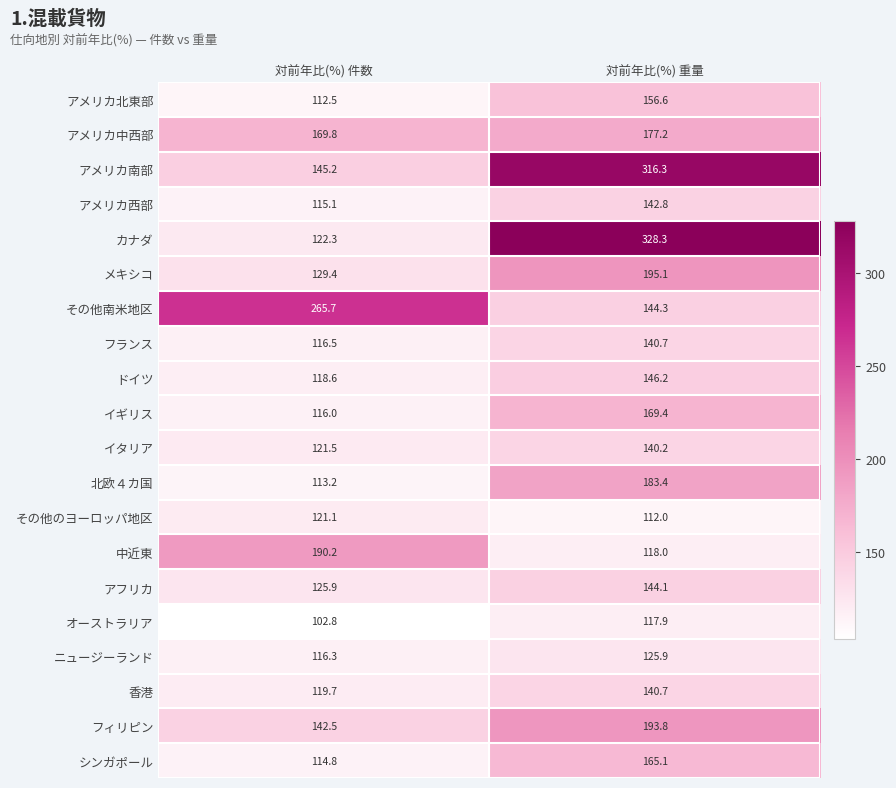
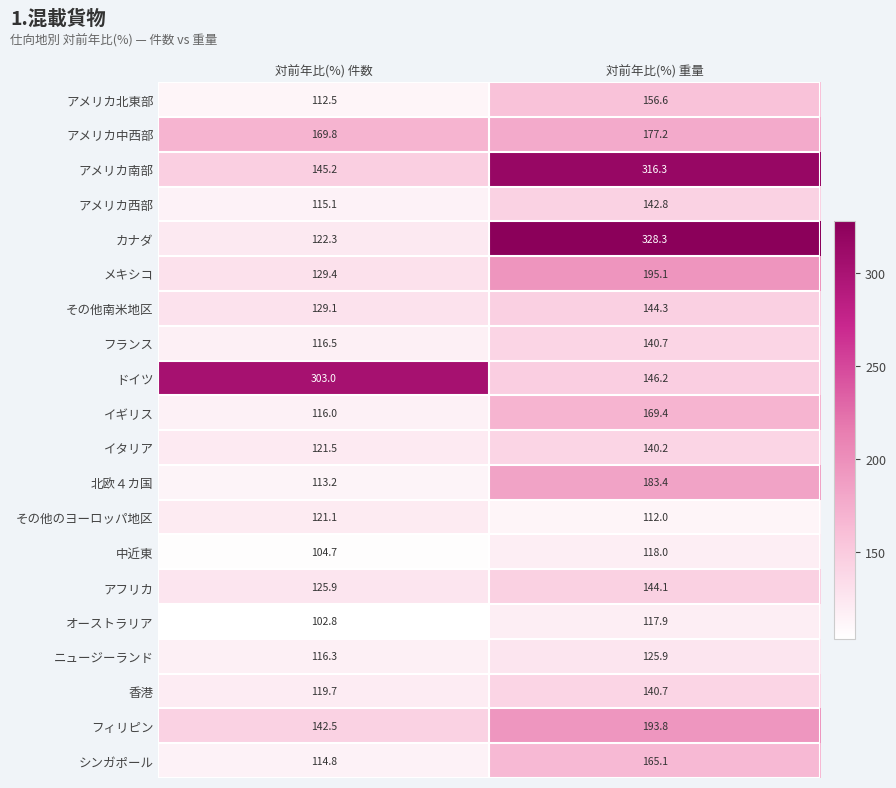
その他南米地区, 対前年比(%) 件数: 265.7 -> 129.1
ドイツ, 対前年比(%) 件数: 118.6 -> 303.0
中近東, 対前年比(%) 件数: 190.2 -> 104.7
